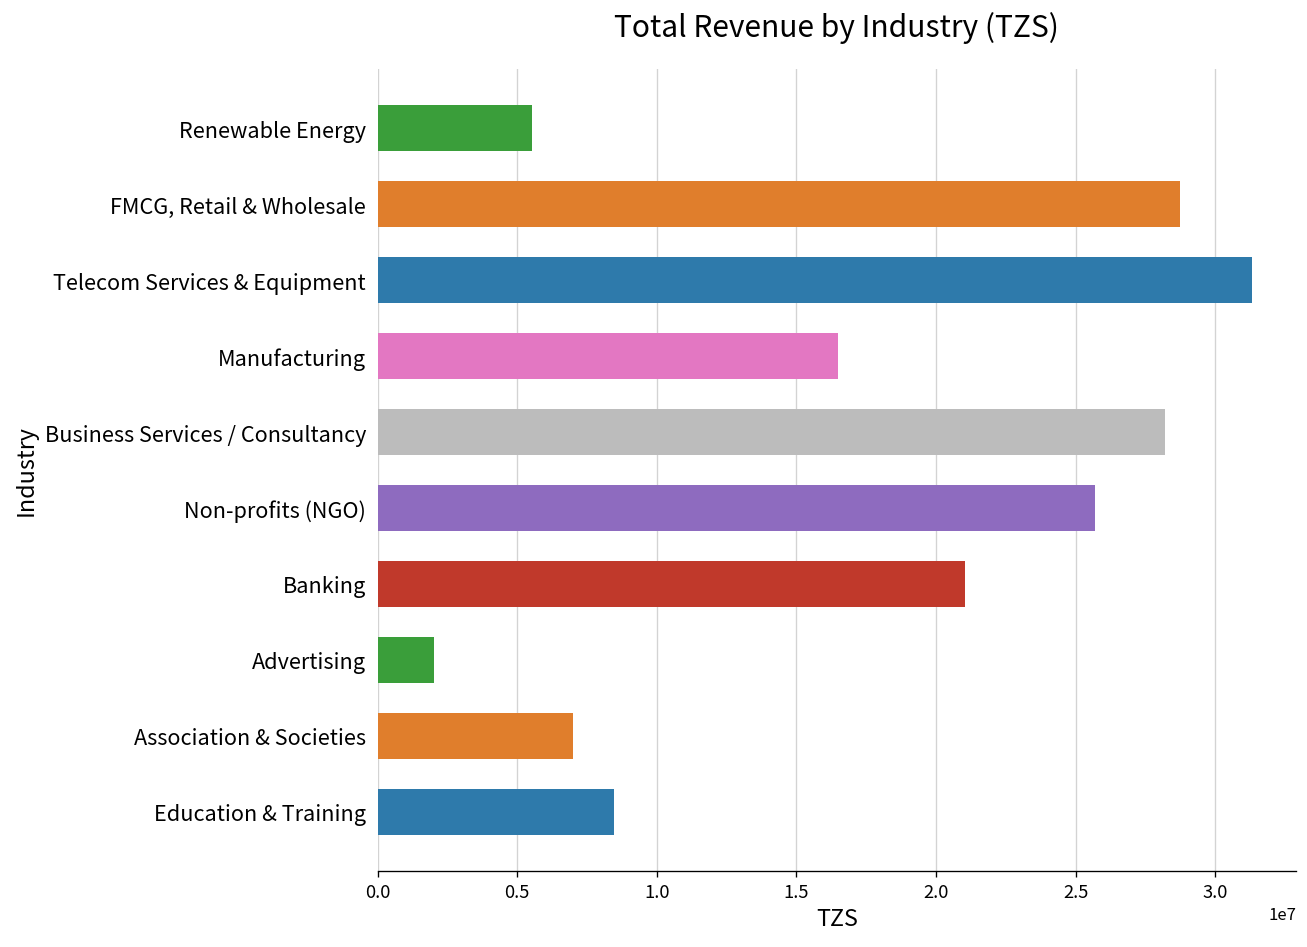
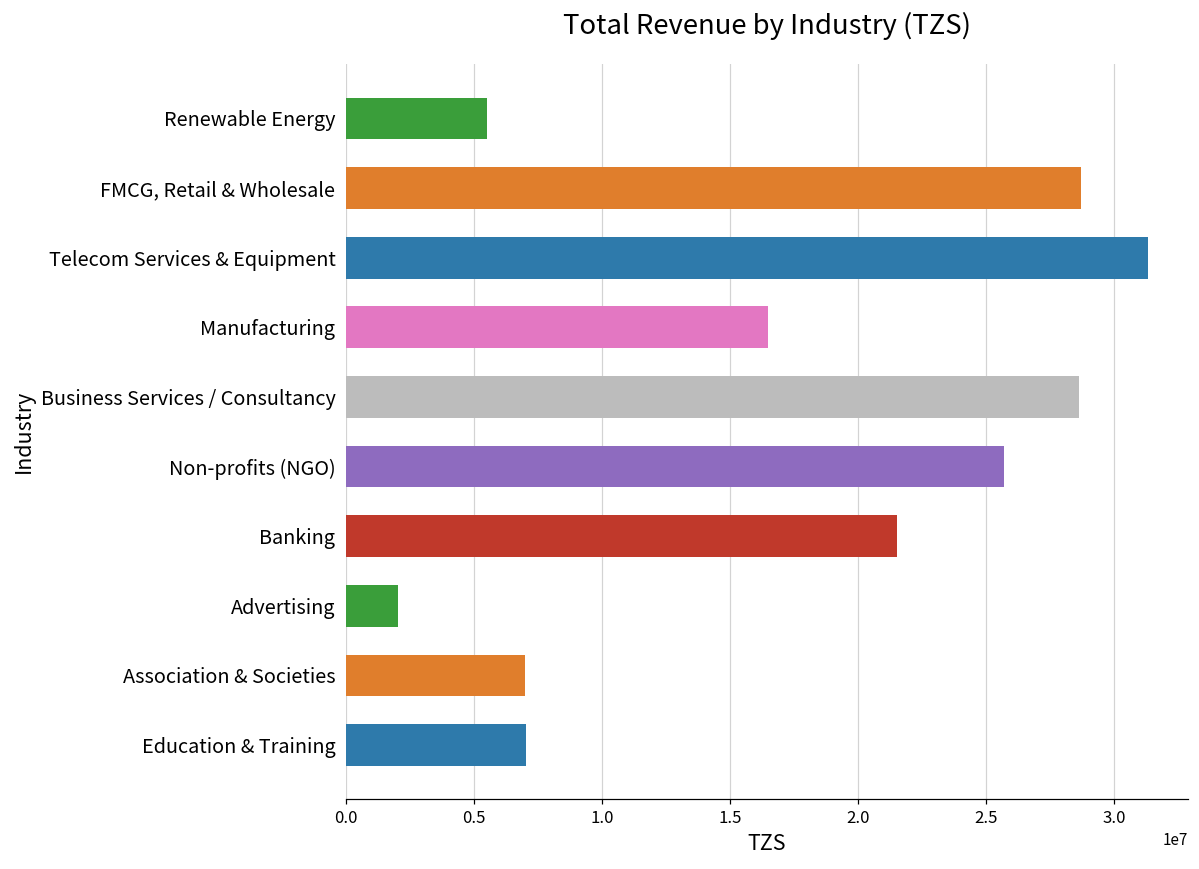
Business Services / Consultancy: 28200000 -> 28600000
Banking: 21000000 -> 21500000
Education & Training: 8500000 -> 7000000
